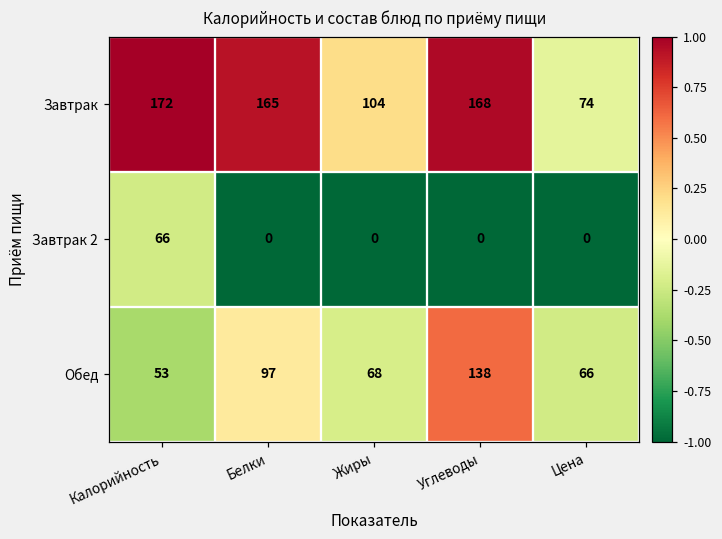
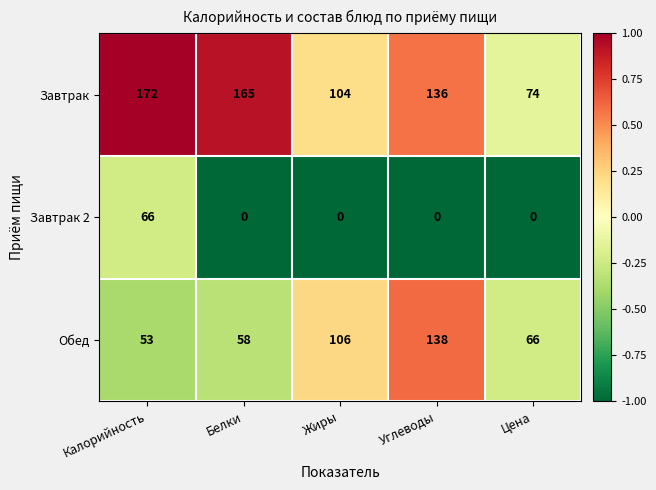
Завтрак, Углеводы: 168 -> 136
Обед, Белки: 97 -> 58
Обед, Жиры: 68 -> 106
